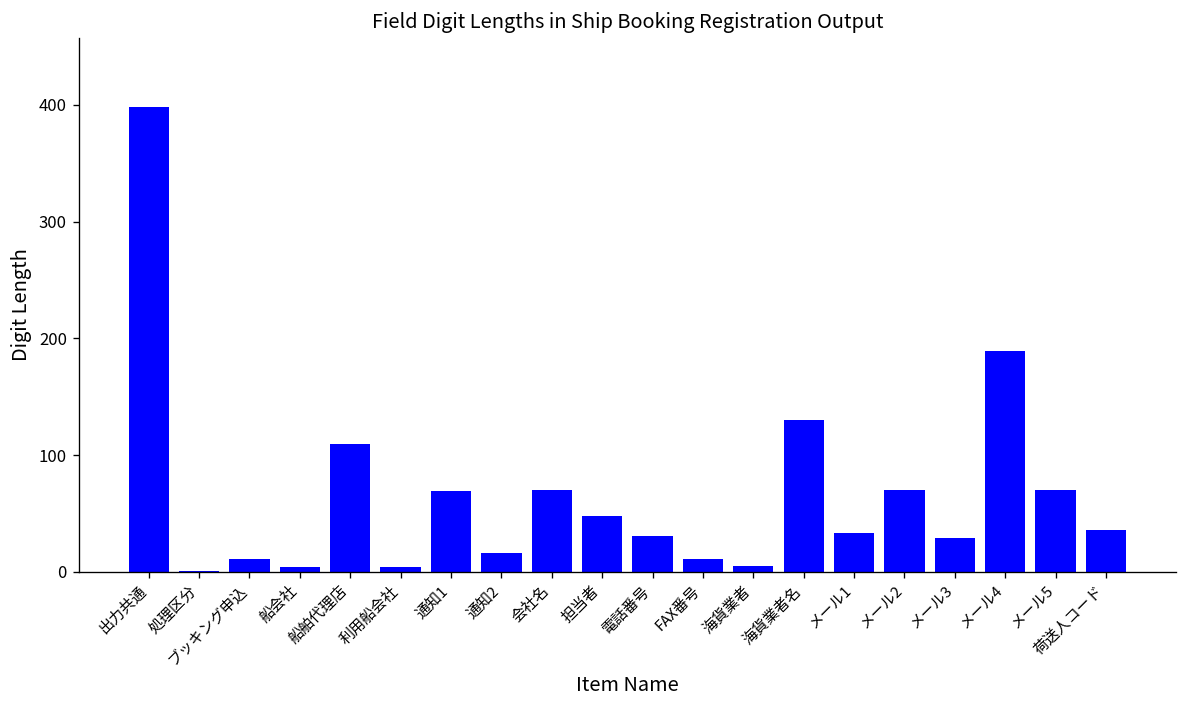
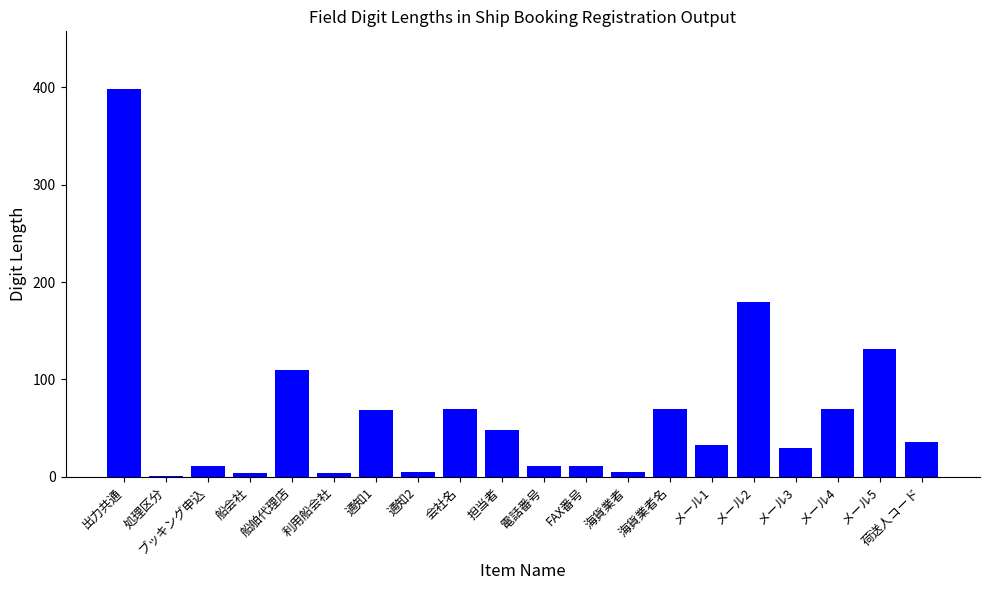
通知2: 20 -> 10
電話番号: 30 -> 10
海貨業者名: 130 -> 70
メール2: 70 -> 180
メール4: 190 -> 70
メール5: 70 -> 130
